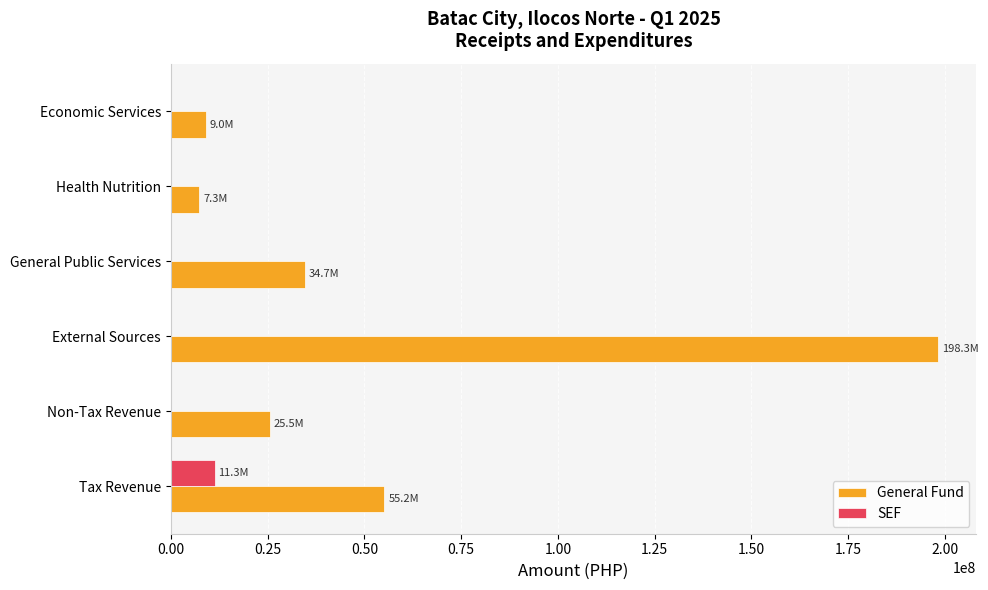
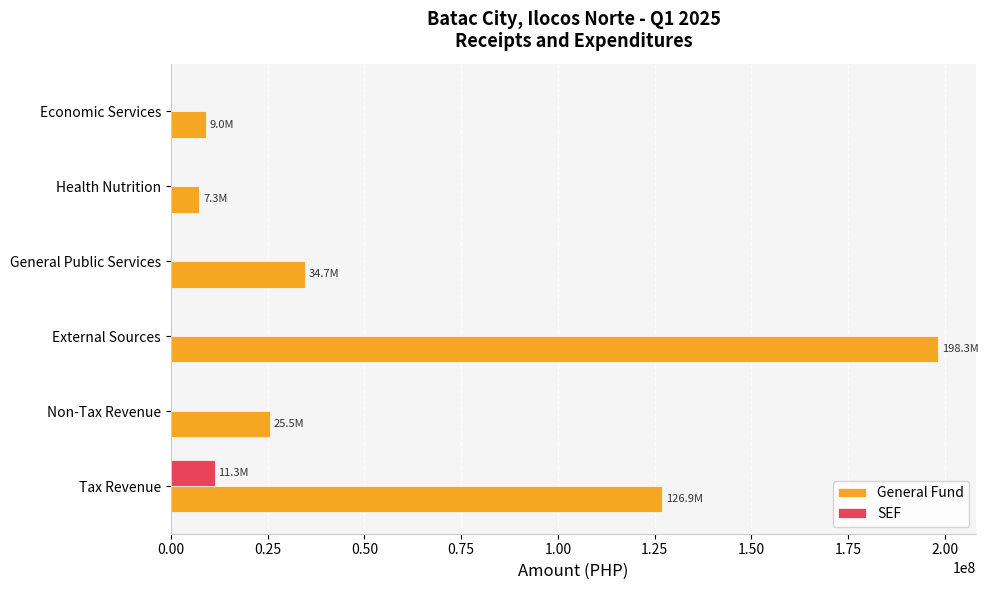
General Fund, Tax Revenue: 55.2M -> 126.9M
